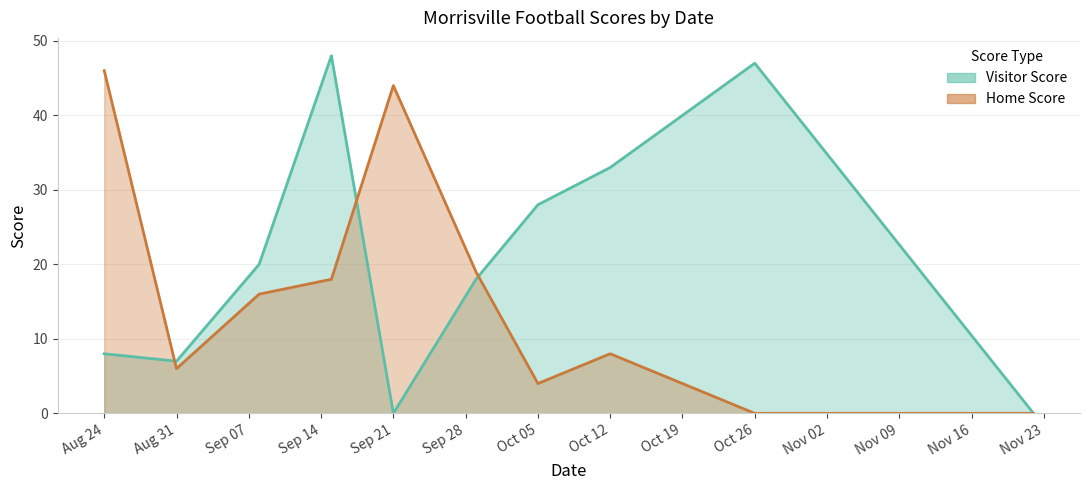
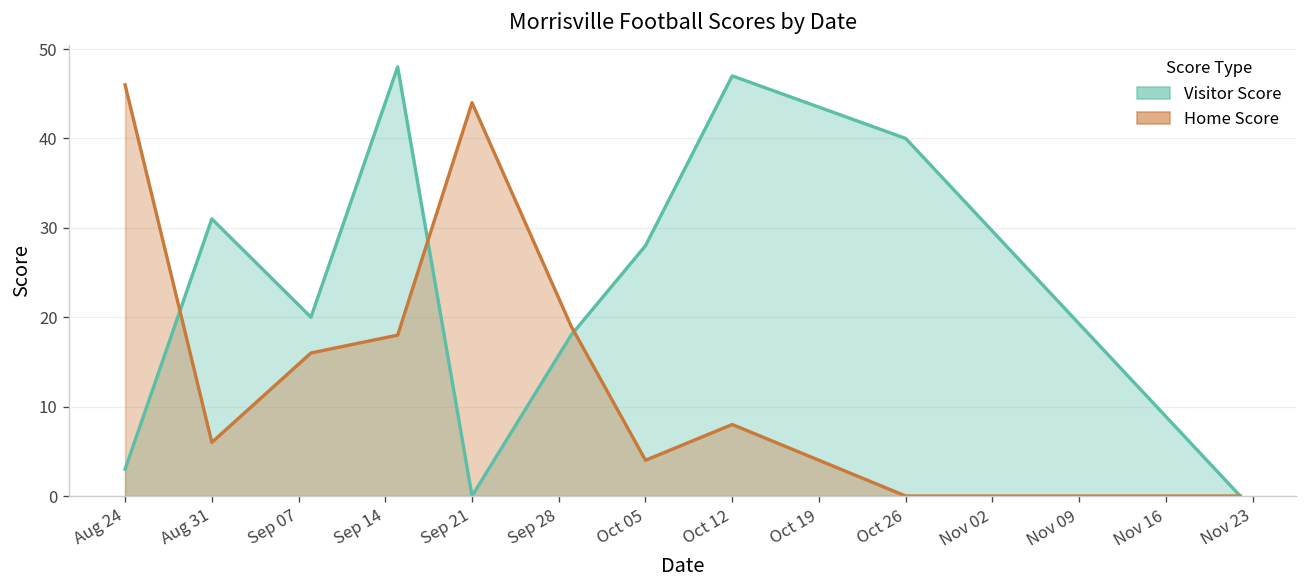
Visitor Score, Aug 24: 8 -> 3
Visitor Score, Aug 31: 7 -> 31
Visitor Score, Oct 12: 33 -> 47
Visitor Score, Oct 26: 47 -> 40
